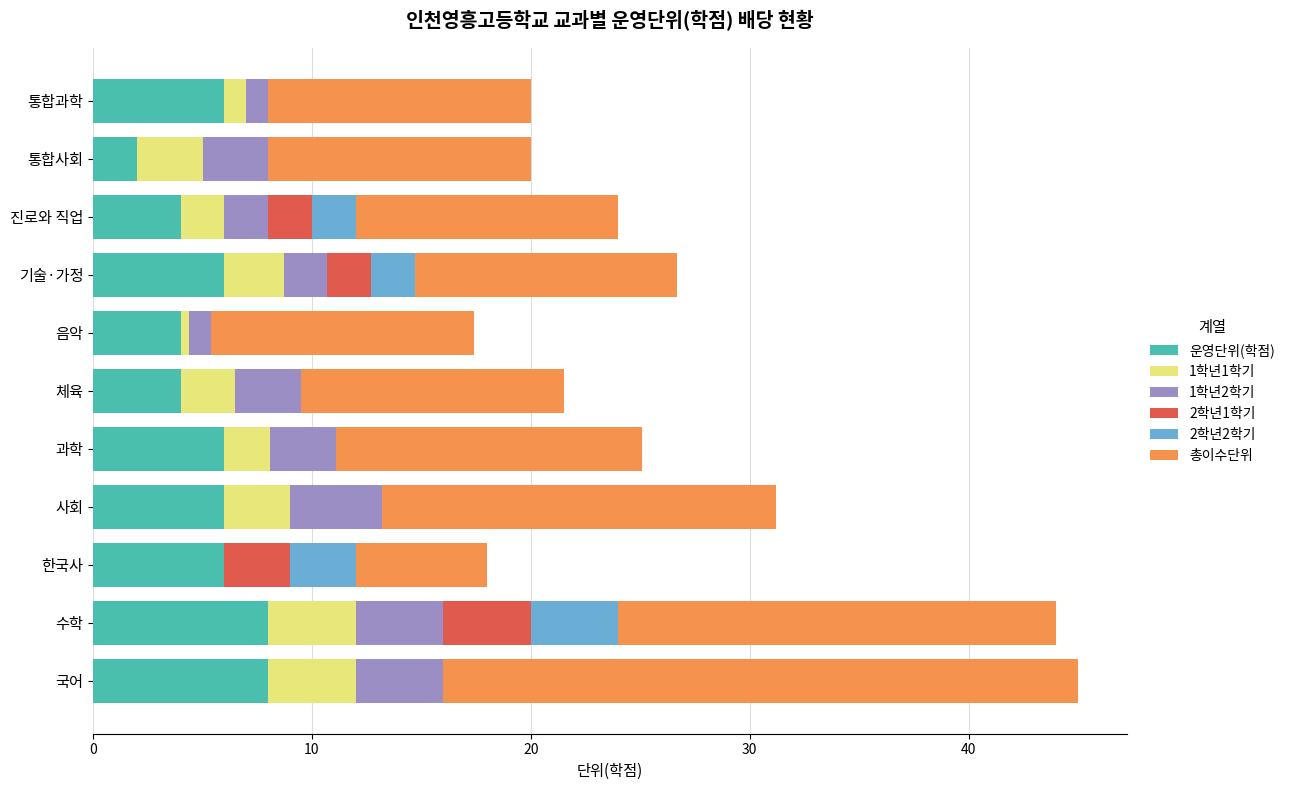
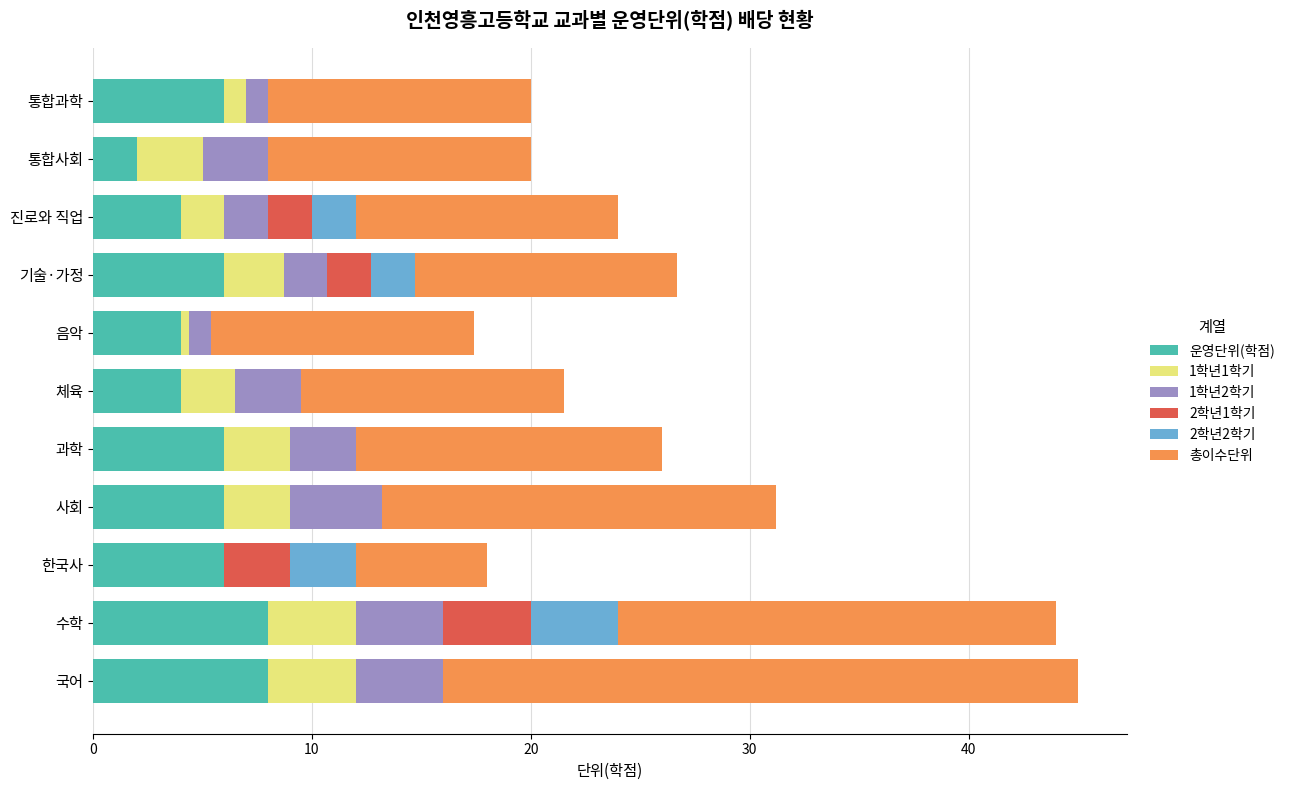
1학년1학기, 과학: 2.1 -> 3.0
